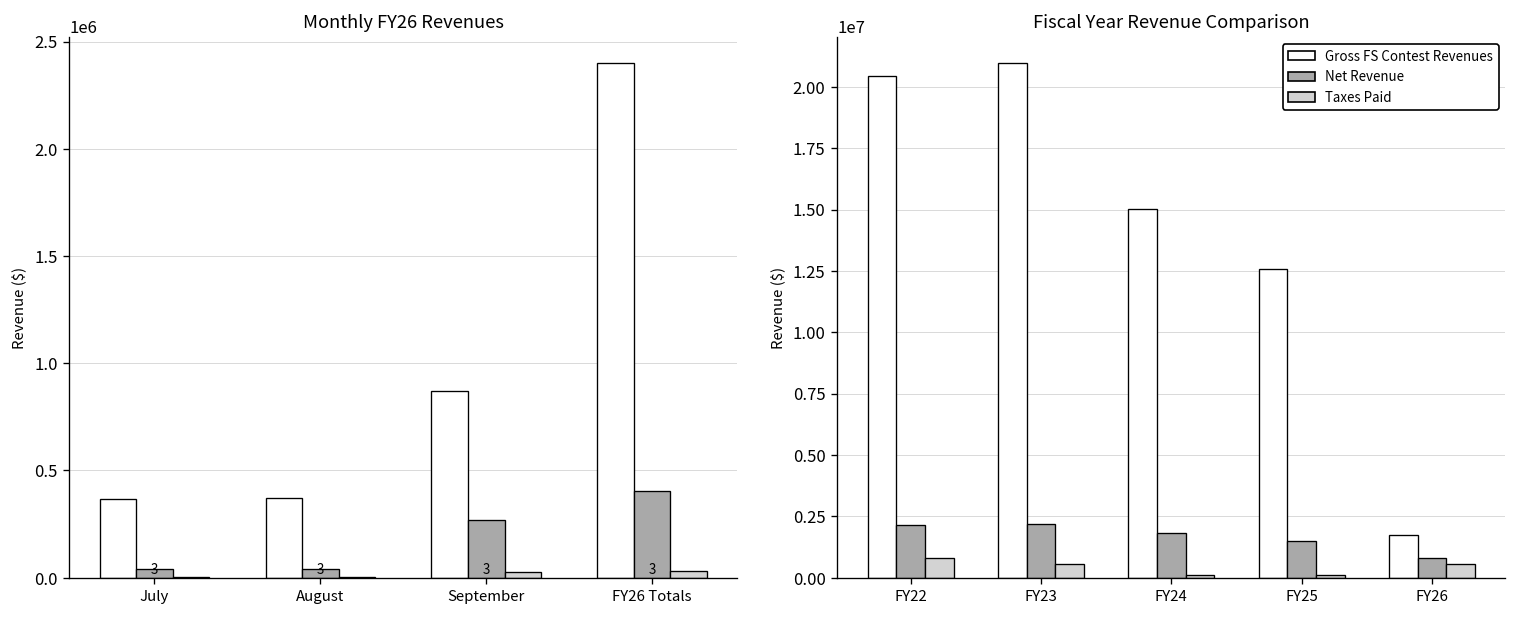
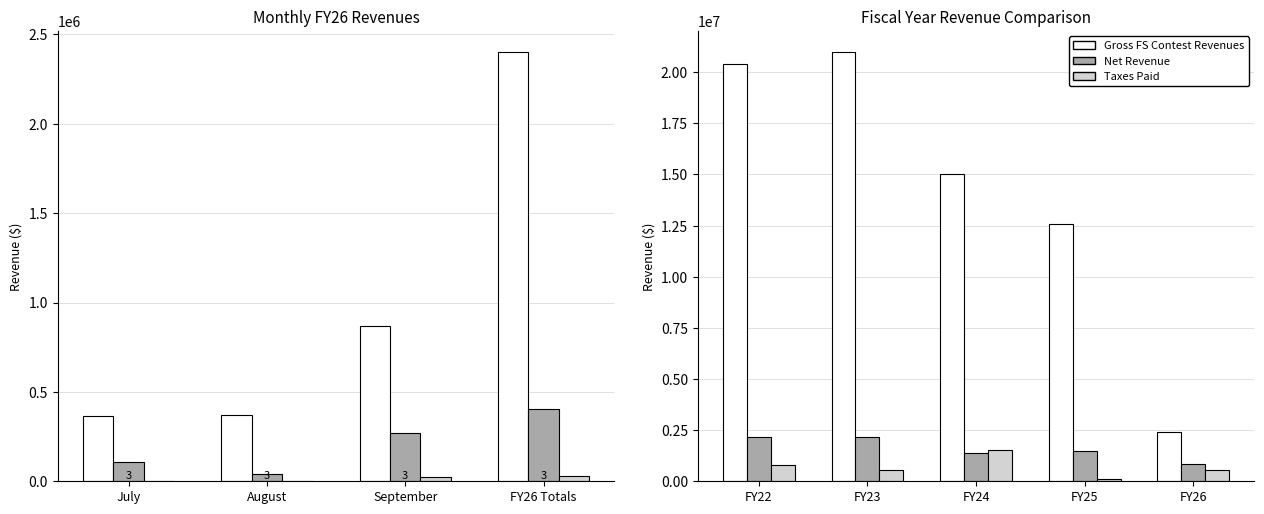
Monthly FY26 Revenues, Net Revenue, July: 40000 -> 110000
Fiscal Year Revenue Comparison, Net Revenue, FY24: 1800000 -> 1400000
Fiscal Year Revenue Comparison, Taxes Paid, FY24: 100000 -> 1500000
Fiscal Year Revenue Comparison, Gross FS Contest Revenues, FY26: 1800000 -> 2400000
